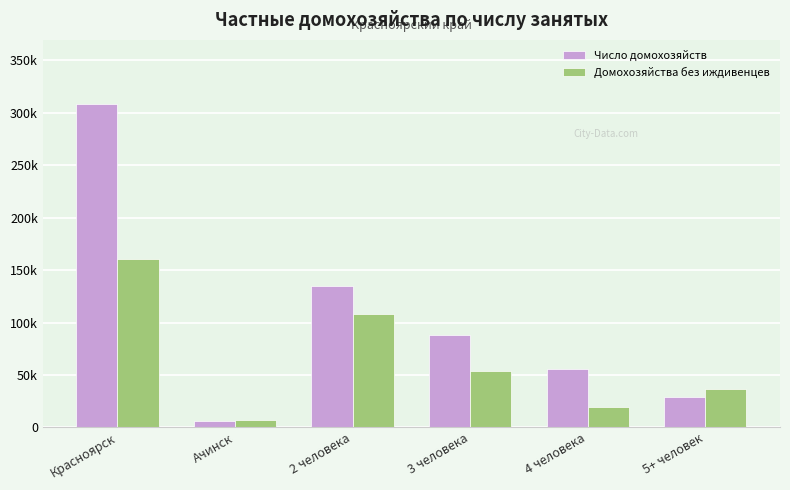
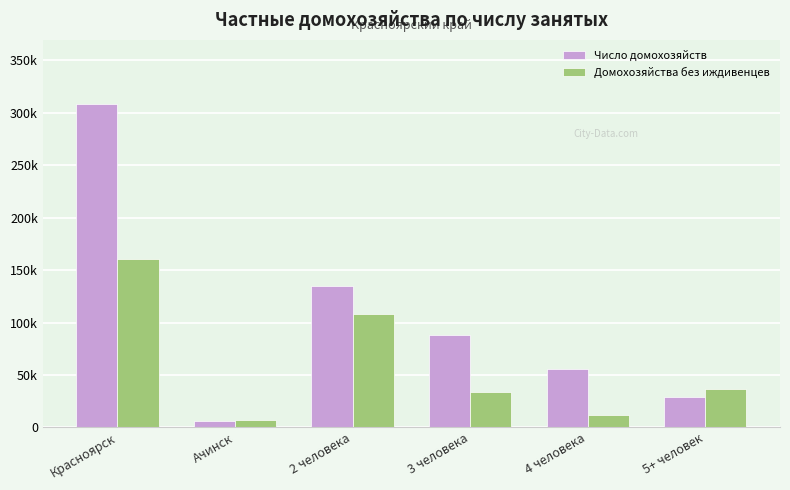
Домохозяйства без иждивенцев, 3 человека: 54000 -> 34000
Домохозяйства без иждивенцев, 4 человека: 20000 -> 12000
